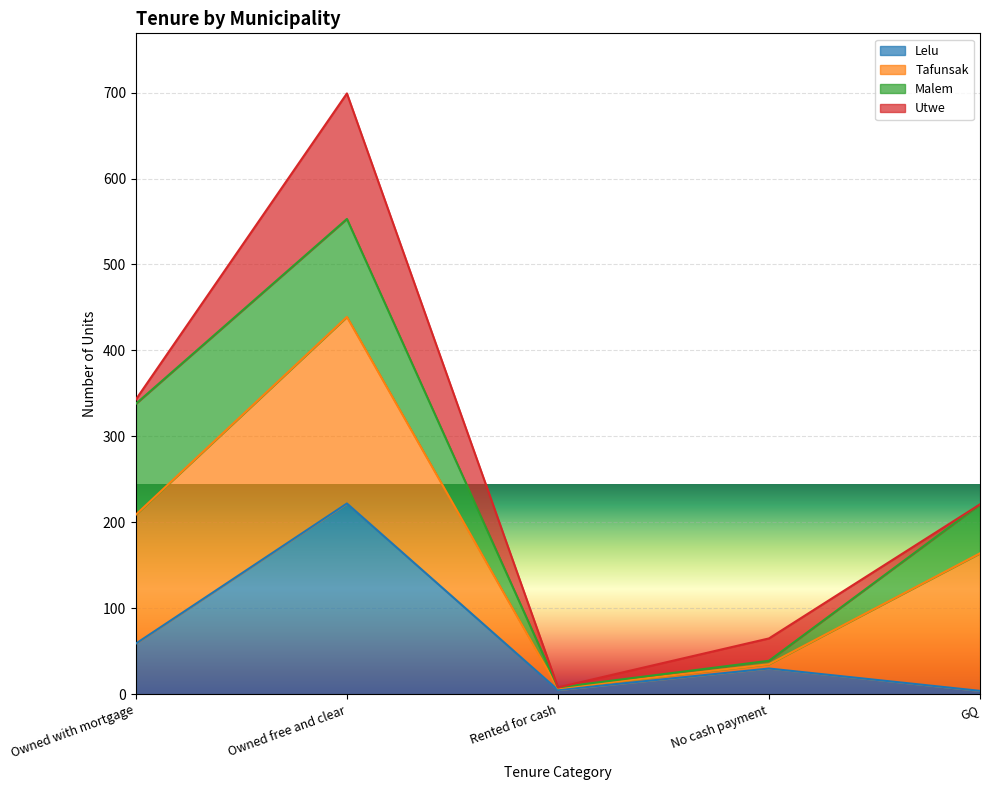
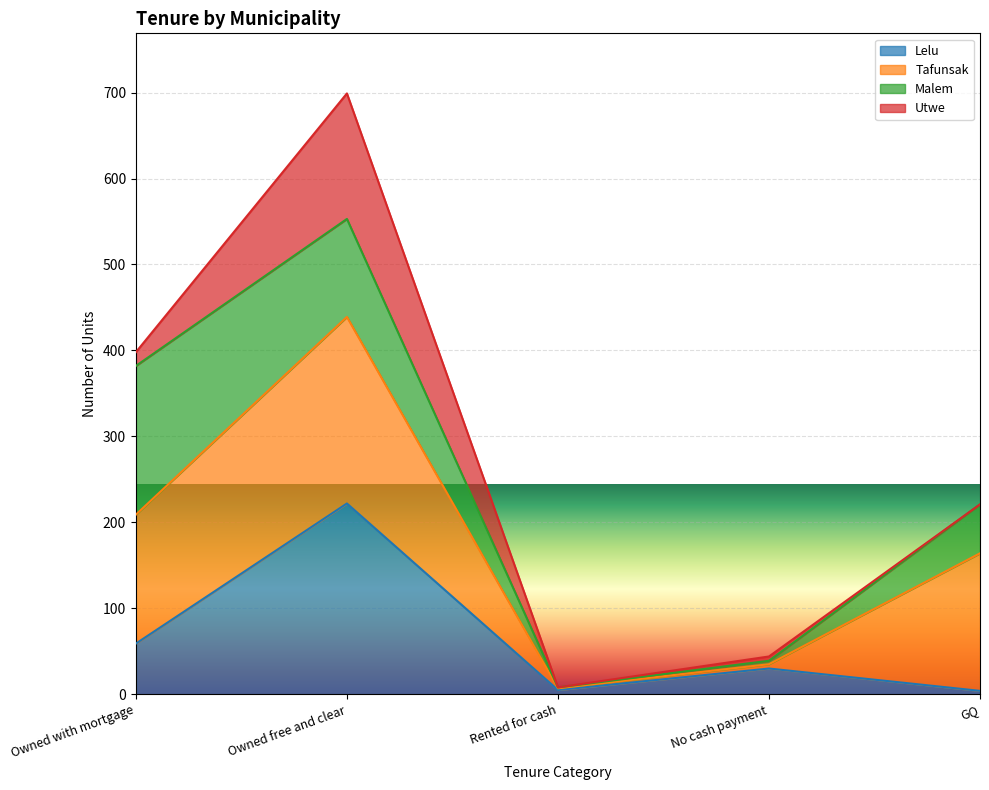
Malem, Owned with mortgage: 130 -> 170
Utwe, Owned with mortgage: 10 -> 20
Utwe, No cash payment: 30 -> 10
